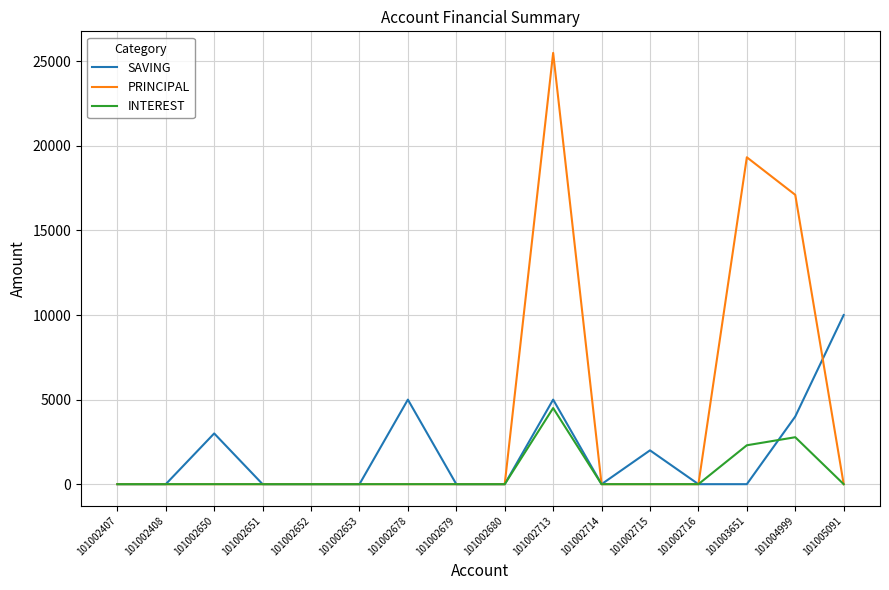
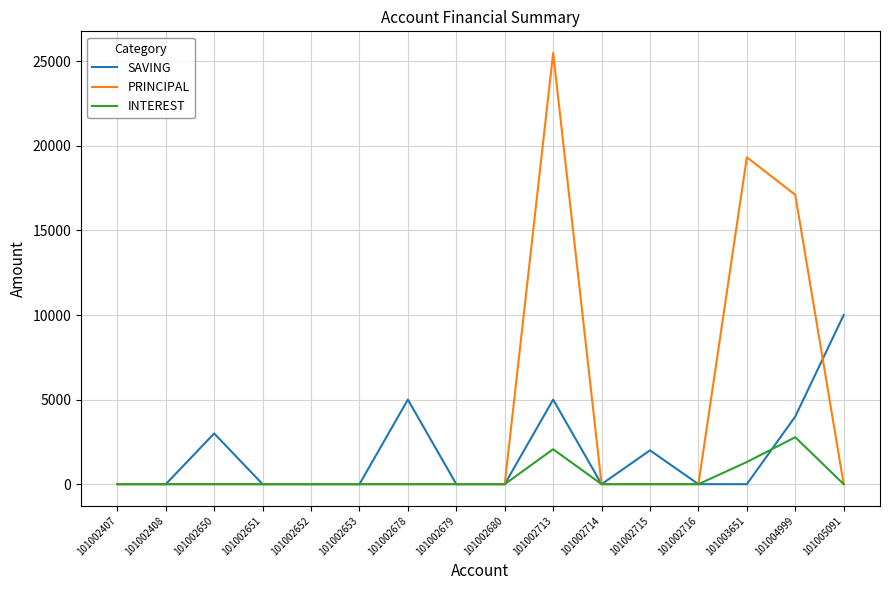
INTEREST, 101002713: 4500 -> 2100
INTEREST, 101003651: 2300 -> 1300
